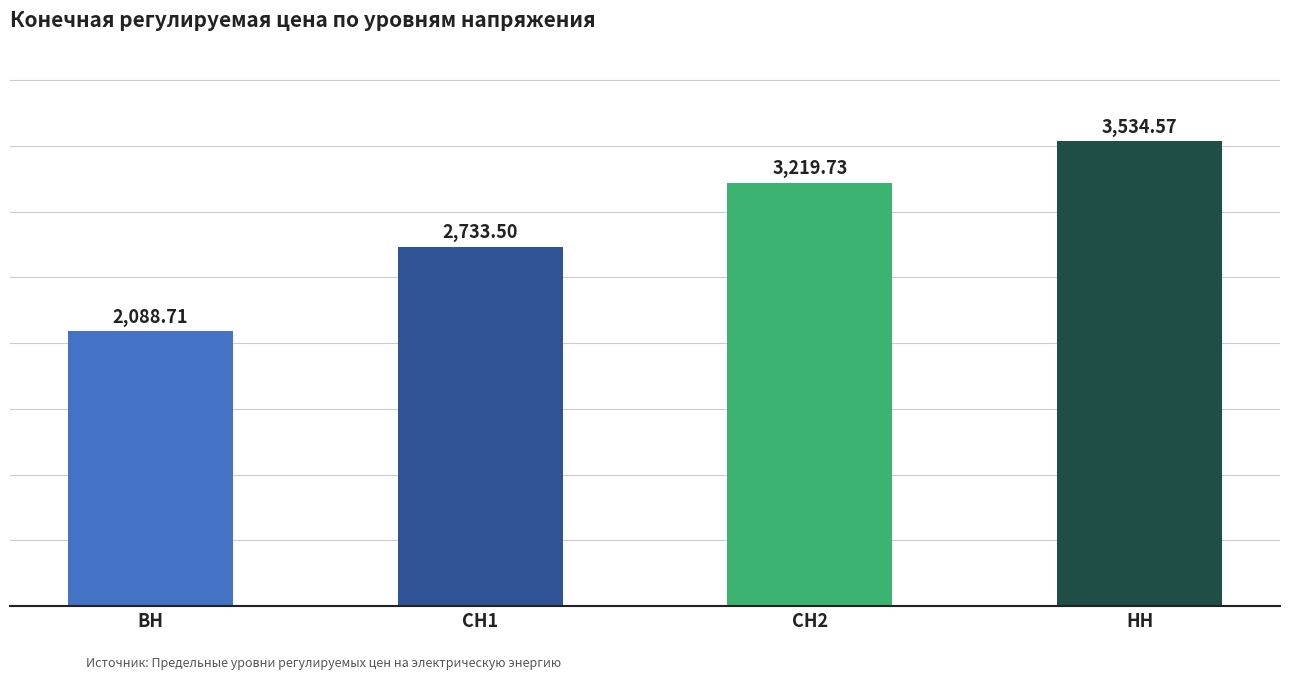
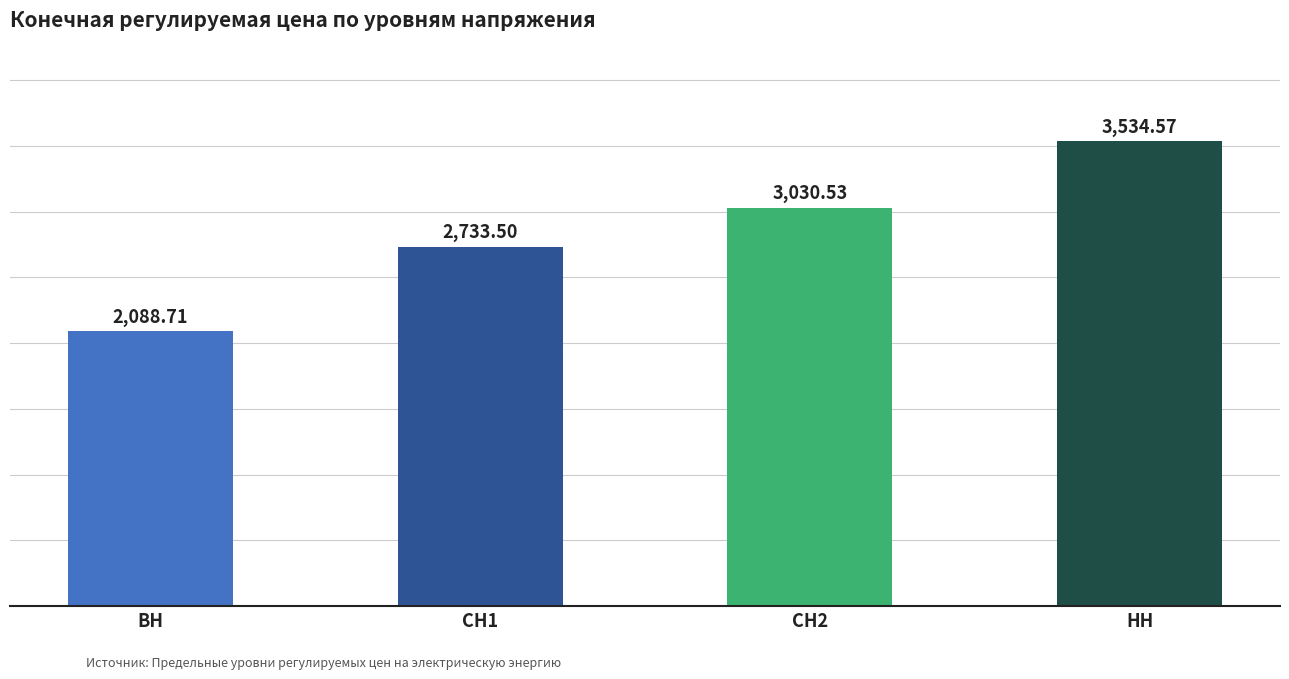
СН2: 3,219.73 -> 3,030.53
